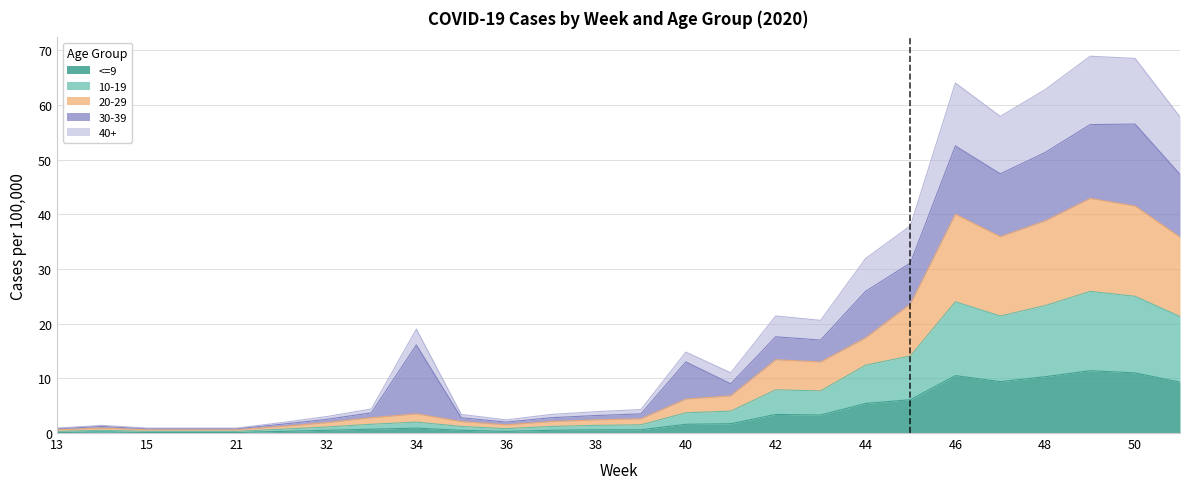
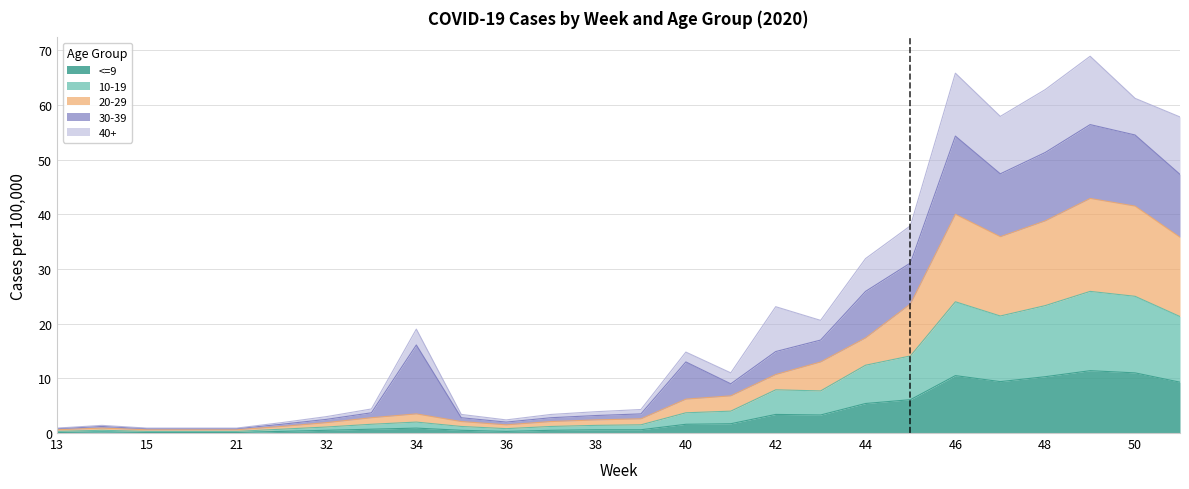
20-29, 42: 6 -> 3
40+, 42: 4 -> 8
30-39, 46: 13 -> 14
30-39, 50: 15 -> 13
40+, 50: 12 -> 7
